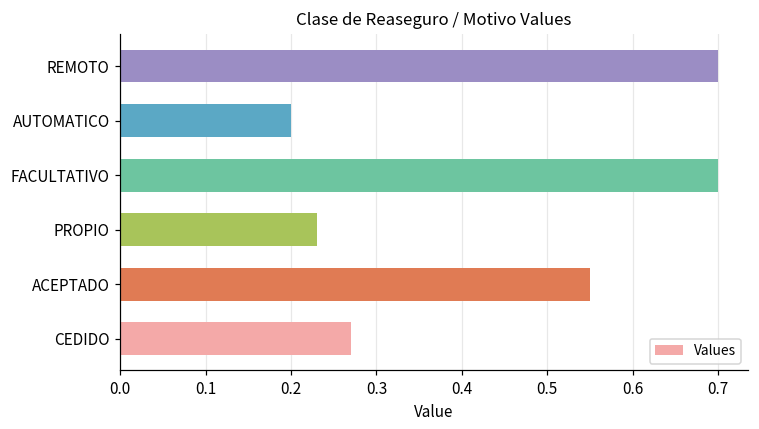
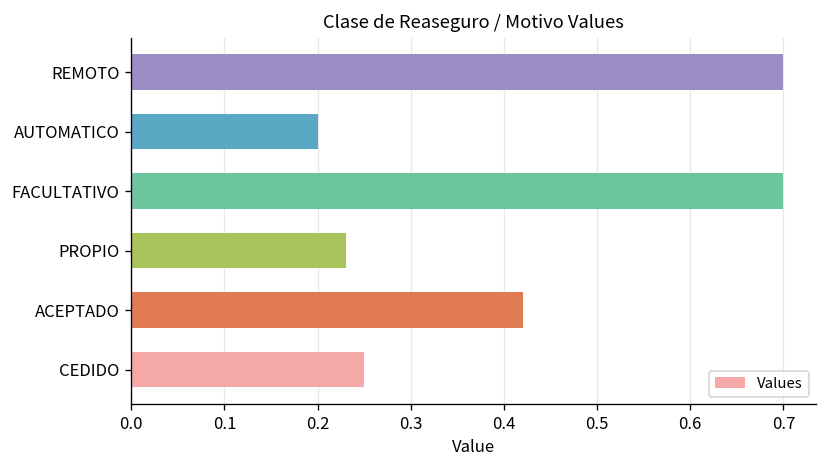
ACEPTADO: 0.55 -> 0.42
CEDIDO: 0.27 -> 0.25
